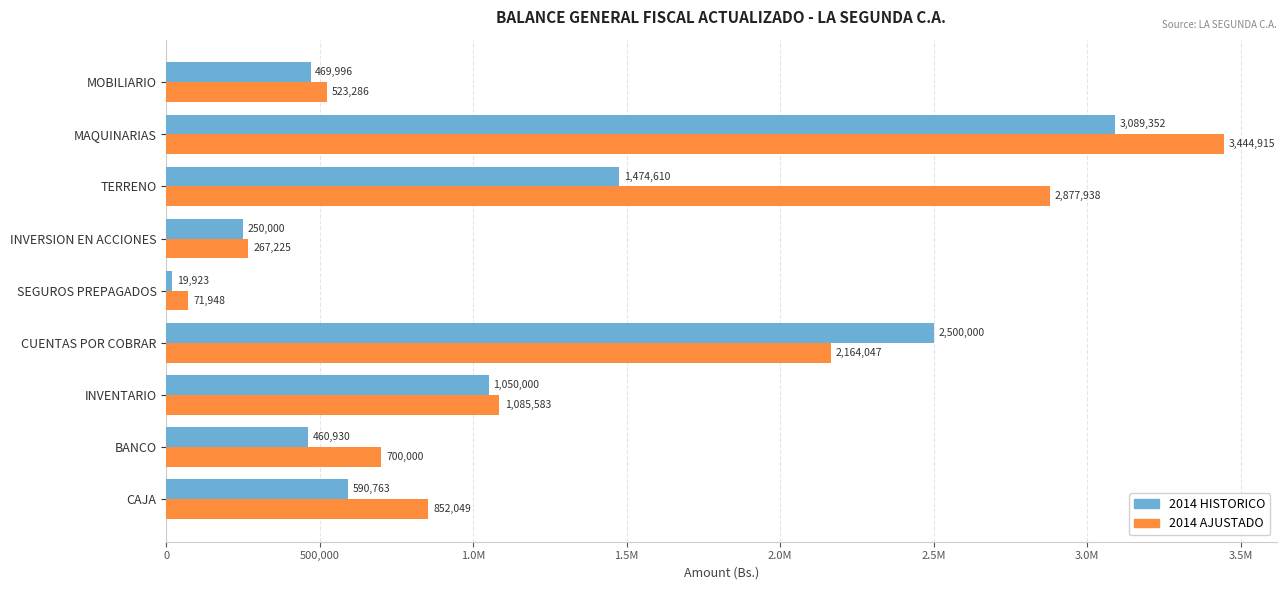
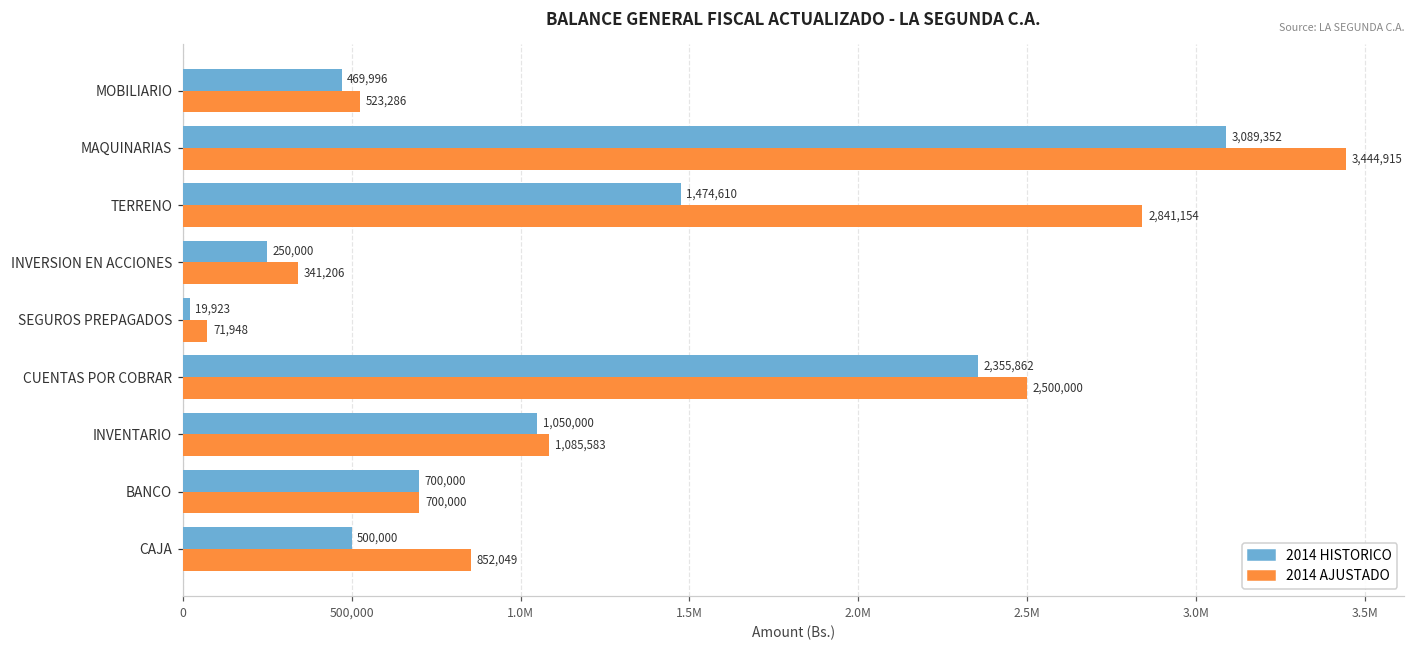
2014 AJUSTADO, TERRENO: 2,877,938 -> 2,841,154
2014 AJUSTADO, INVERSION EN ACCIONES: 267,225 -> 341,206
2014 HISTORICO, CUENTAS POR COBRAR: 2,500,000 -> 2,355,862
2014 AJUSTADO, CUENTAS POR COBRAR: 2,164,047 -> 2,500,000
2014 HISTORICO, BANCO: 460,930 -> 700,000
2014 HISTORICO, CAJA: 590,763 -> 500,000
